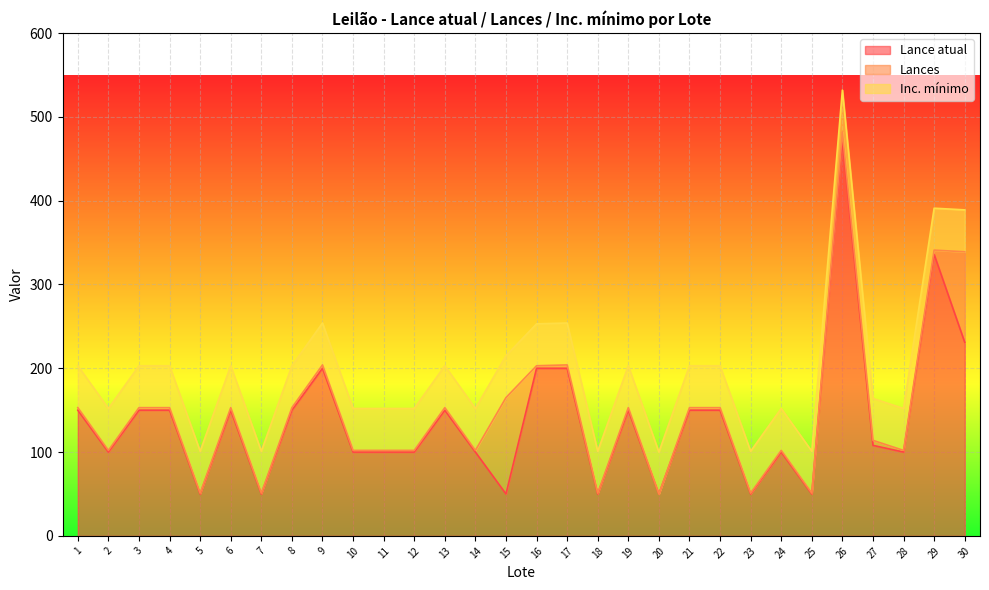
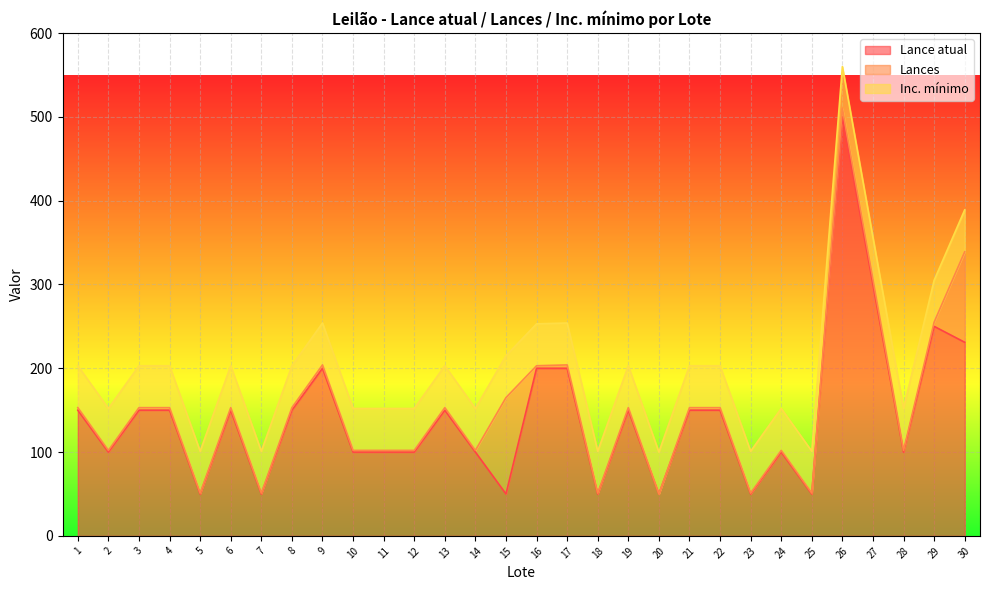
Lance atual, 26: 470 -> 500
Lance atual, 27: 110 -> 300
Lance atual, 29: 340 -> 250
